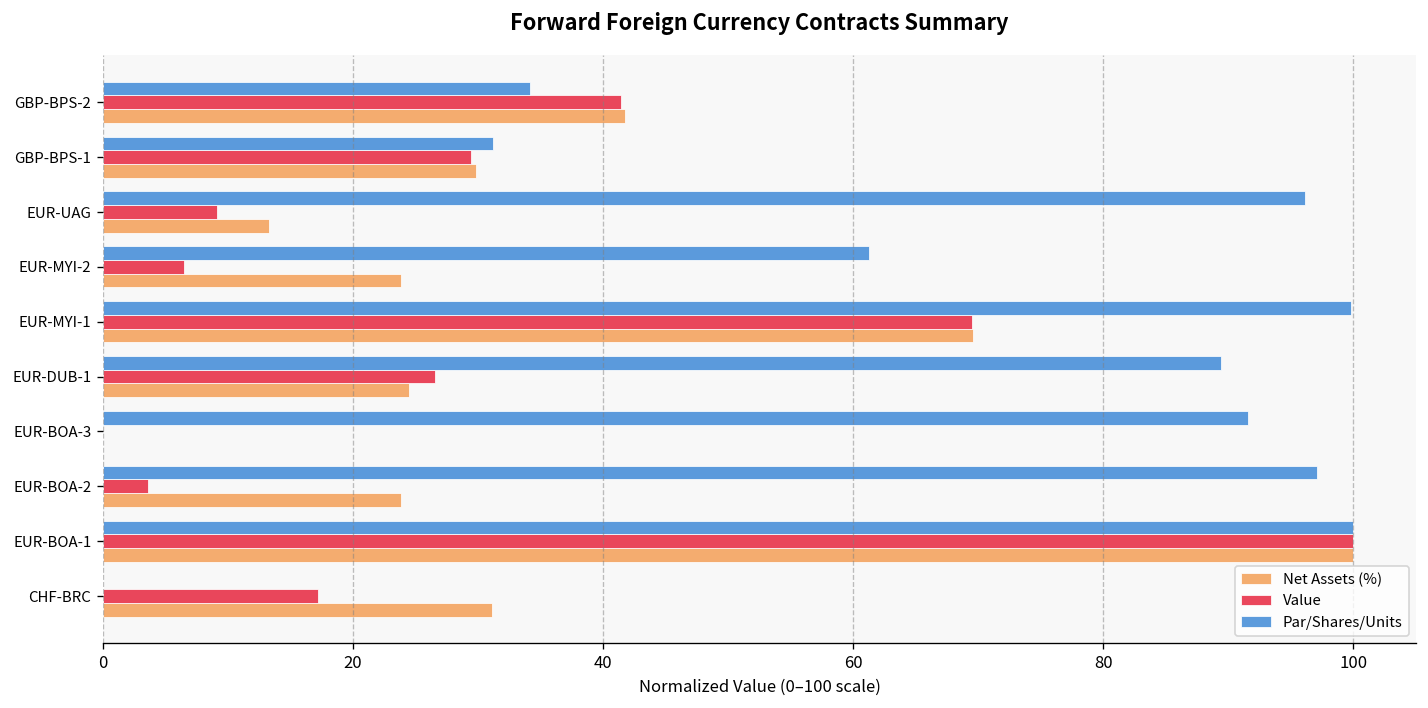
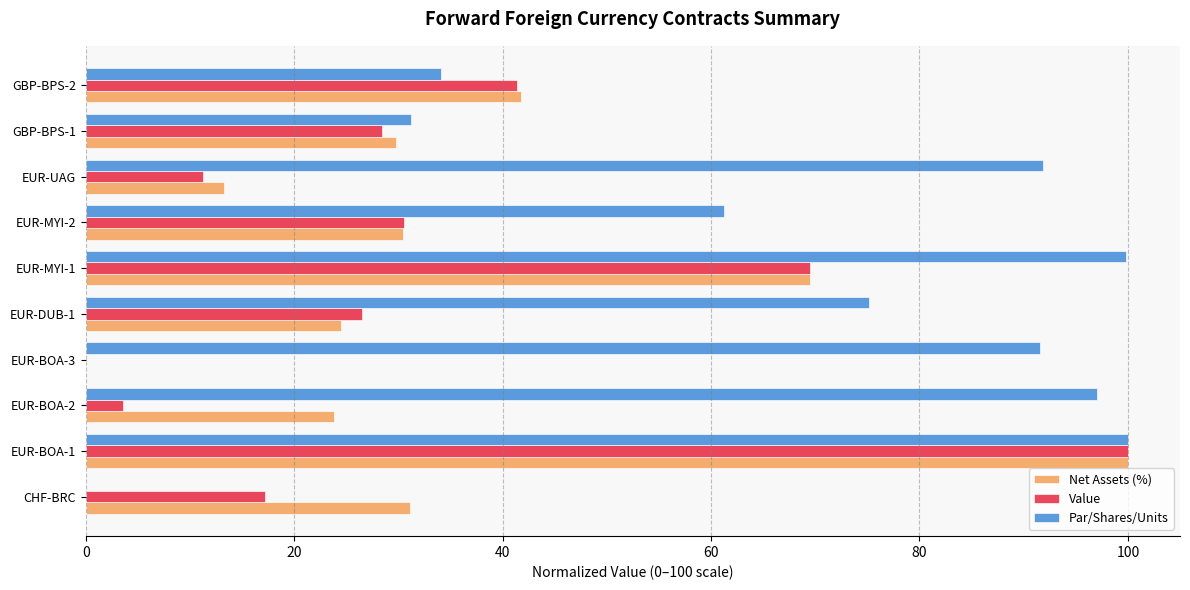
Value, GBP-BPS-1: 29.4 -> 28.4
Par/Shares/Units, EUR-UAG: 96.1 -> 91.9
Value, EUR-UAG: 9.1 -> 11.2
Value, EUR-MYI-2: 6.4 -> 30.6
Net Assets (%), EUR-MYI-2: 23.8 -> 30.5
Par/Shares/Units, EUR-DUB-1: 89.4 -> 75.1
